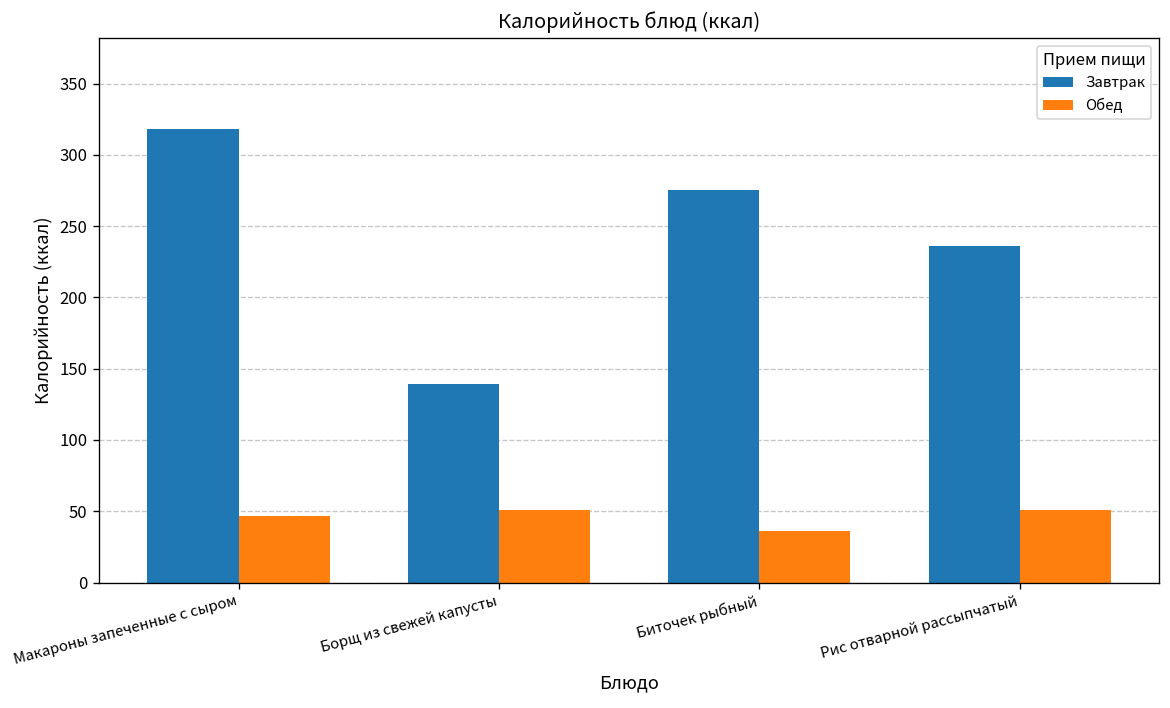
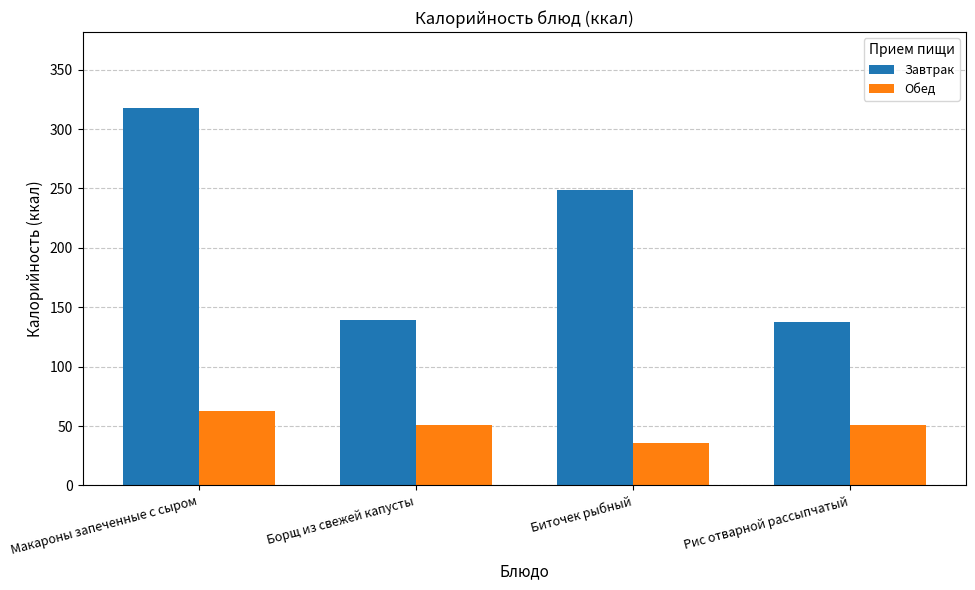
Обед, Макароны запеченные с сыром: 47 -> 63
Завтрак, Биточек рыбный: 275 -> 249
Завтрак, Рис отварной рассыпчатый: 236 -> 138
